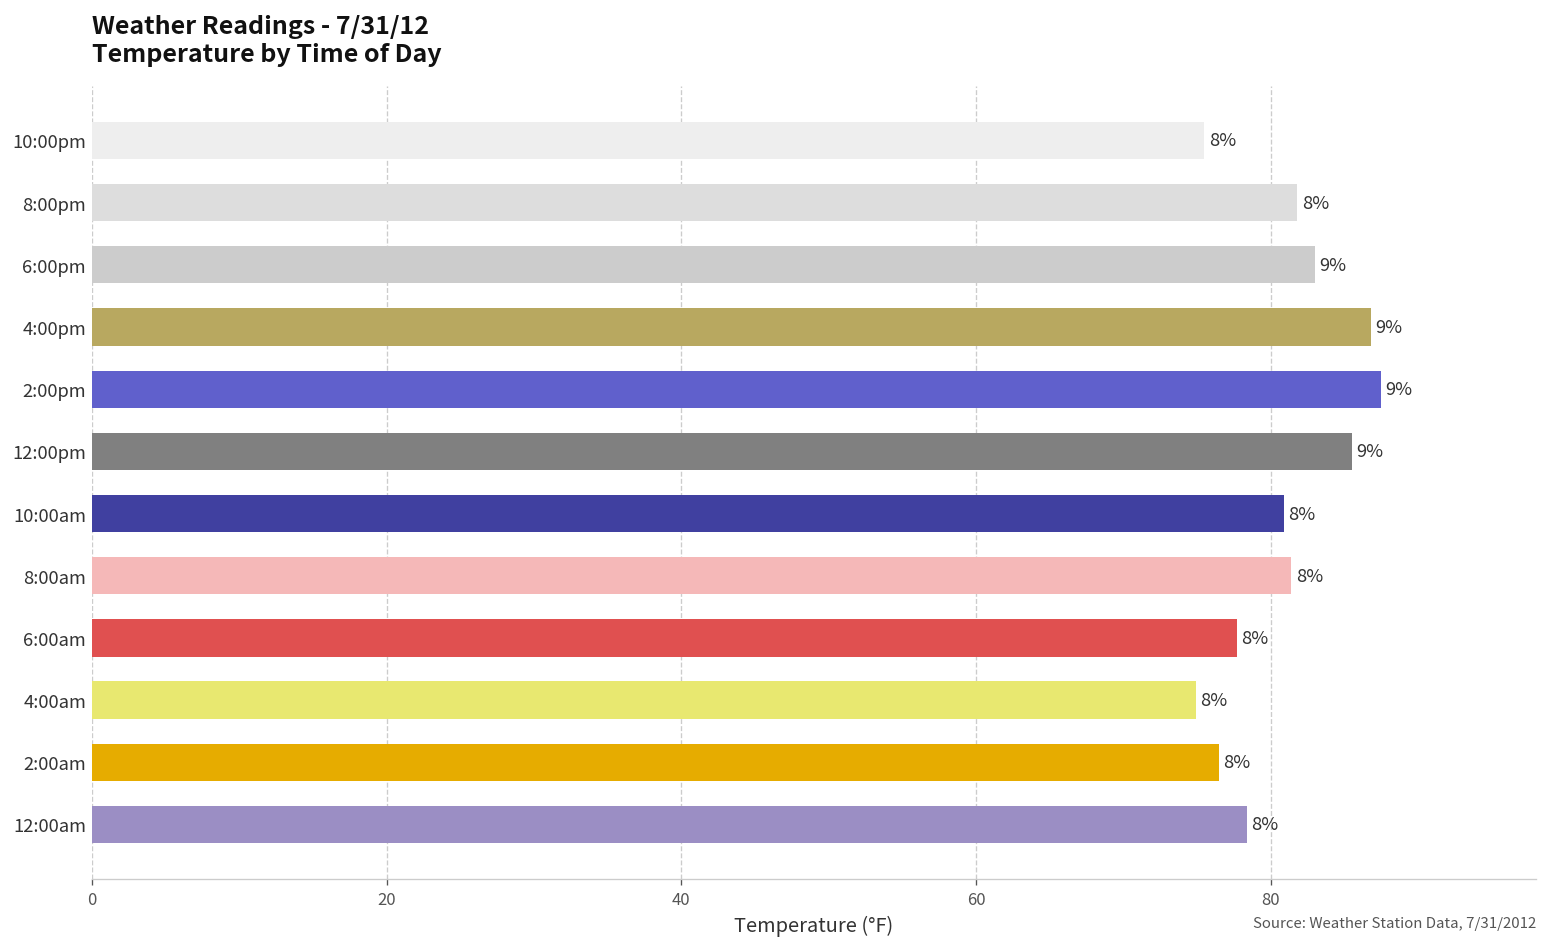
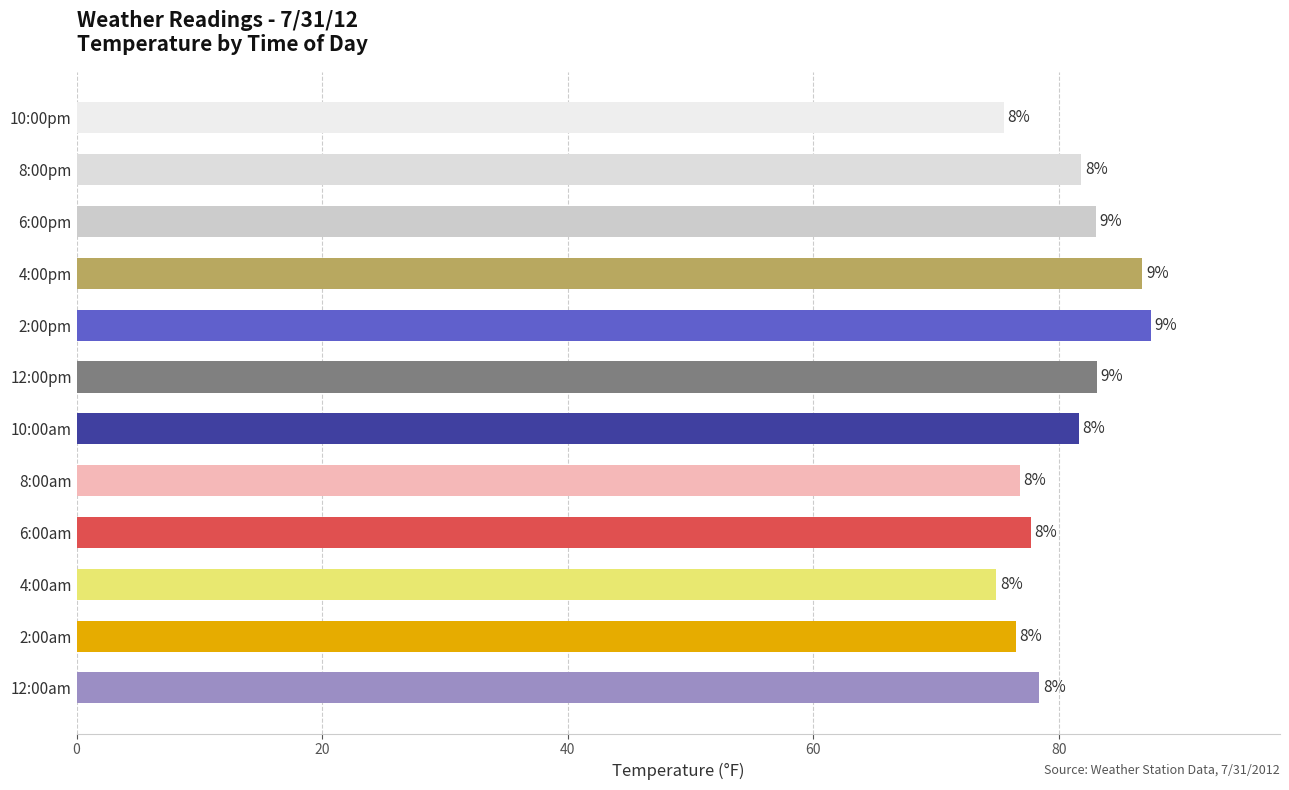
12:00pm: 85.5 -> 83.1
10:00am: 80.9 -> 81.6
8:00am: 81.4 -> 76.8
